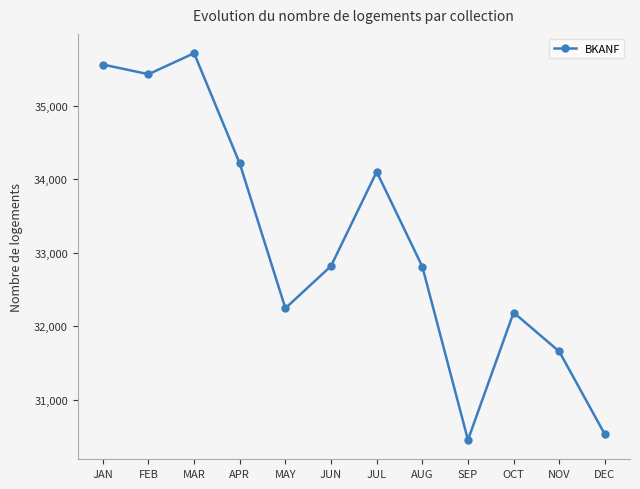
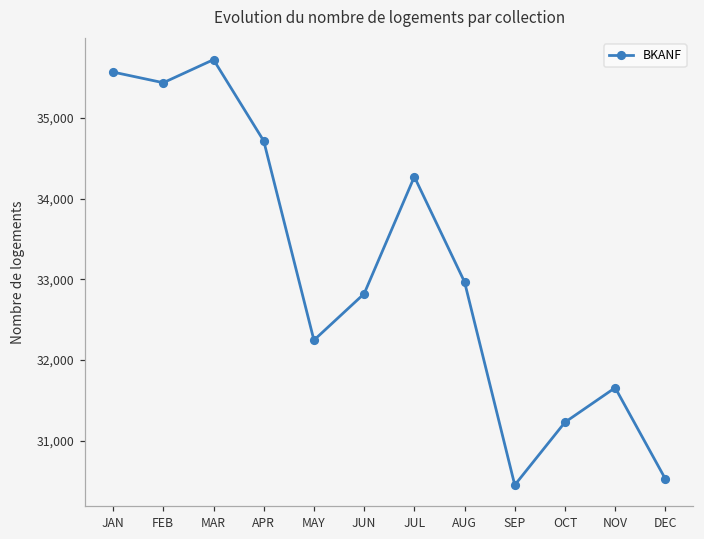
APR: 34,200 -> 34,700
JUL: 34,100 -> 34,300
AUG: 32,800 -> 33,000
OCT: 32,200 -> 31,200
